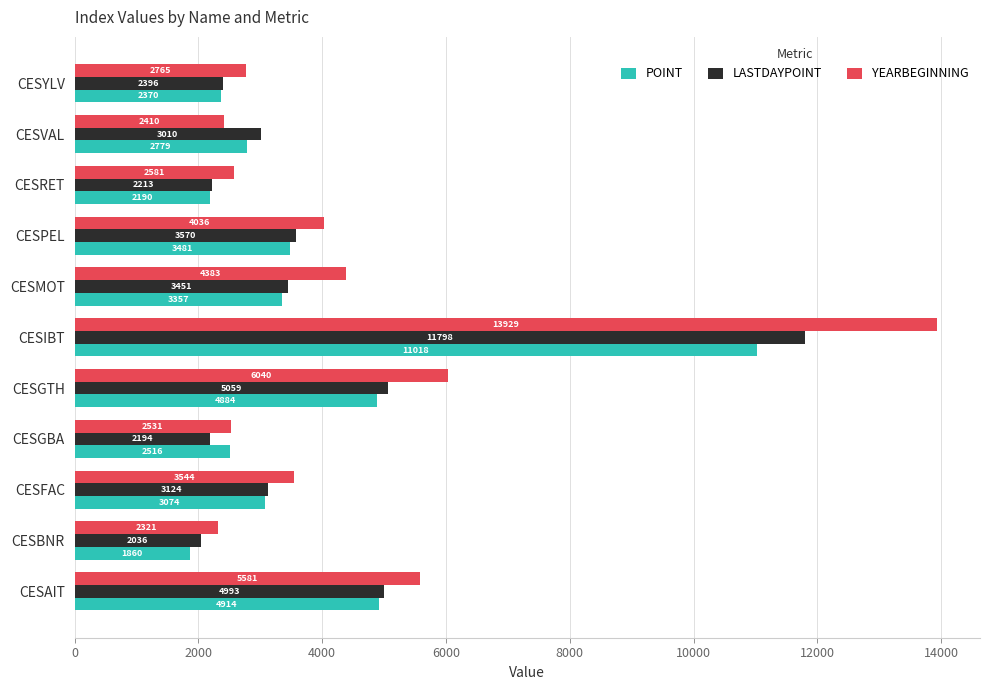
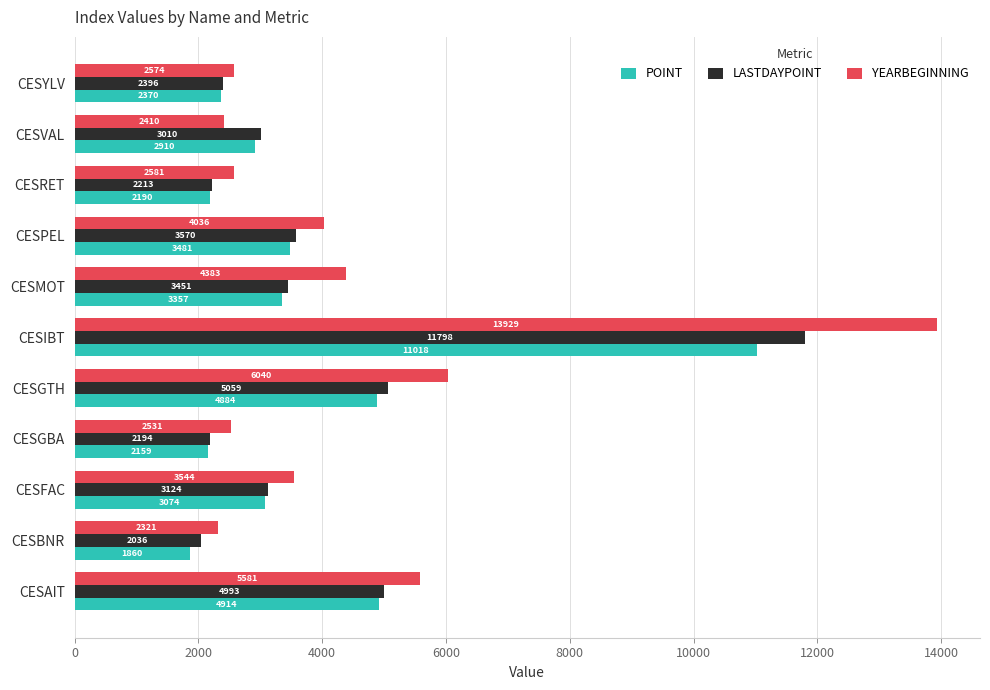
YEARBEGINNING, CESYLV: 2765 -> 2574
POINT, CESVAL: 2779 -> 2910
POINT, CESGBA: 2516 -> 2159
